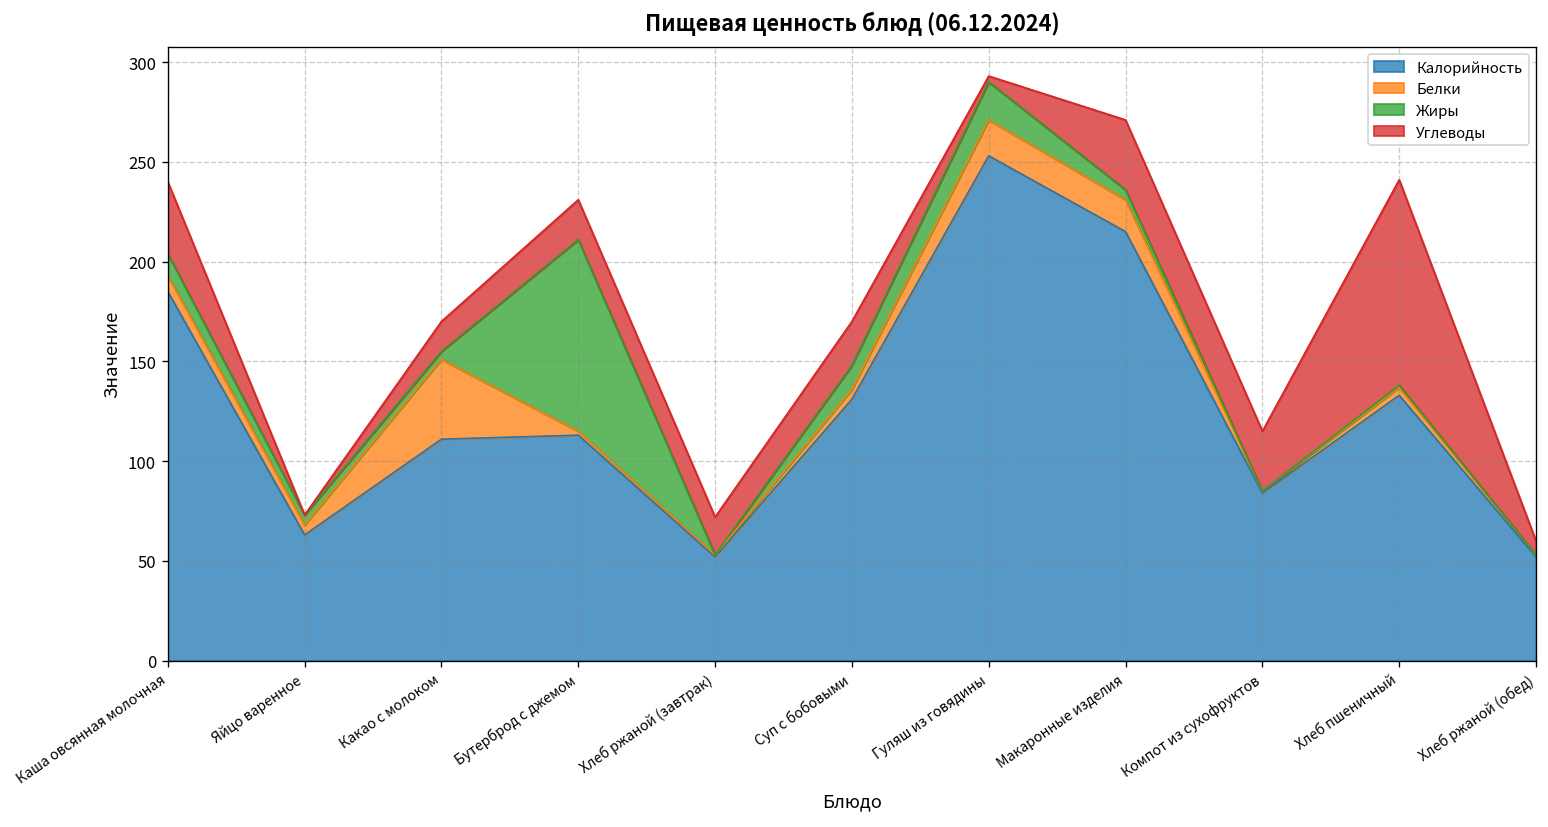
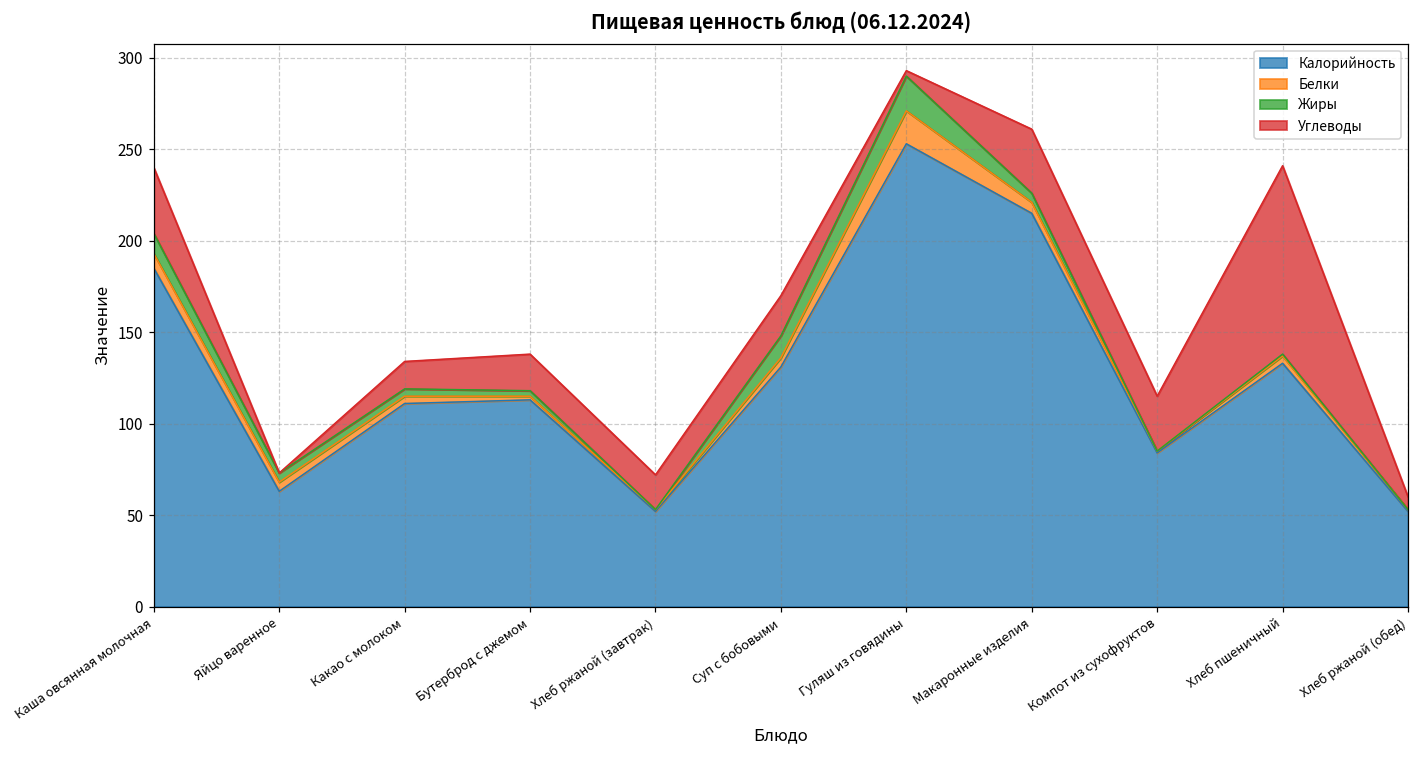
Белки, Какао с молоком: 40 -> 4
Жиры, Бутерброд с джемом: 96 -> 3
Белки, Макаронные изделия: 16 -> 6
